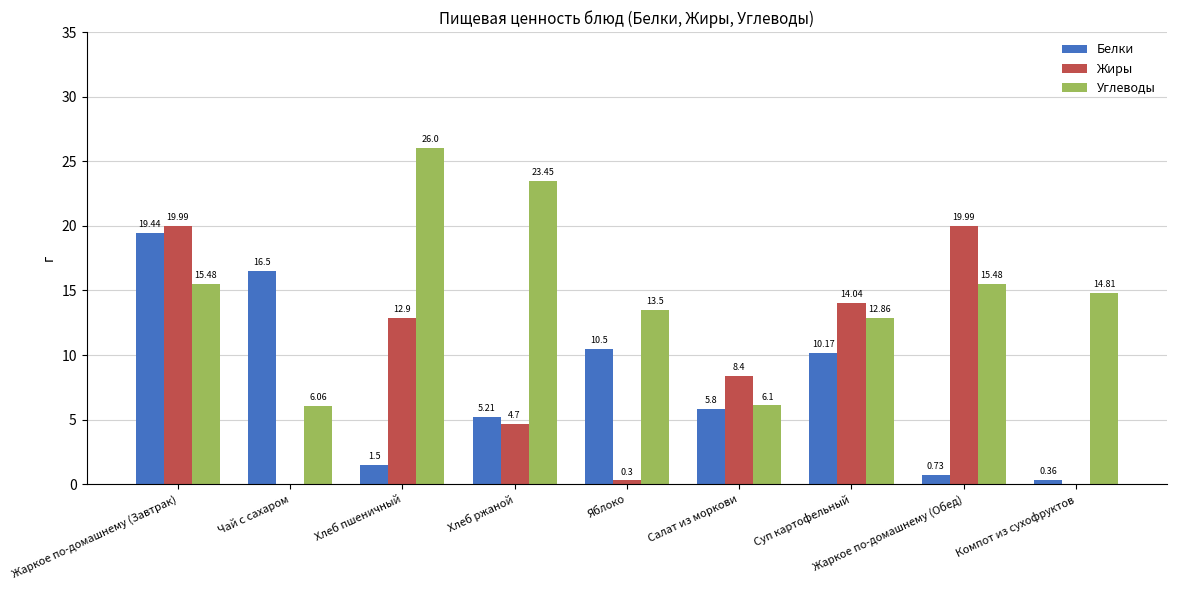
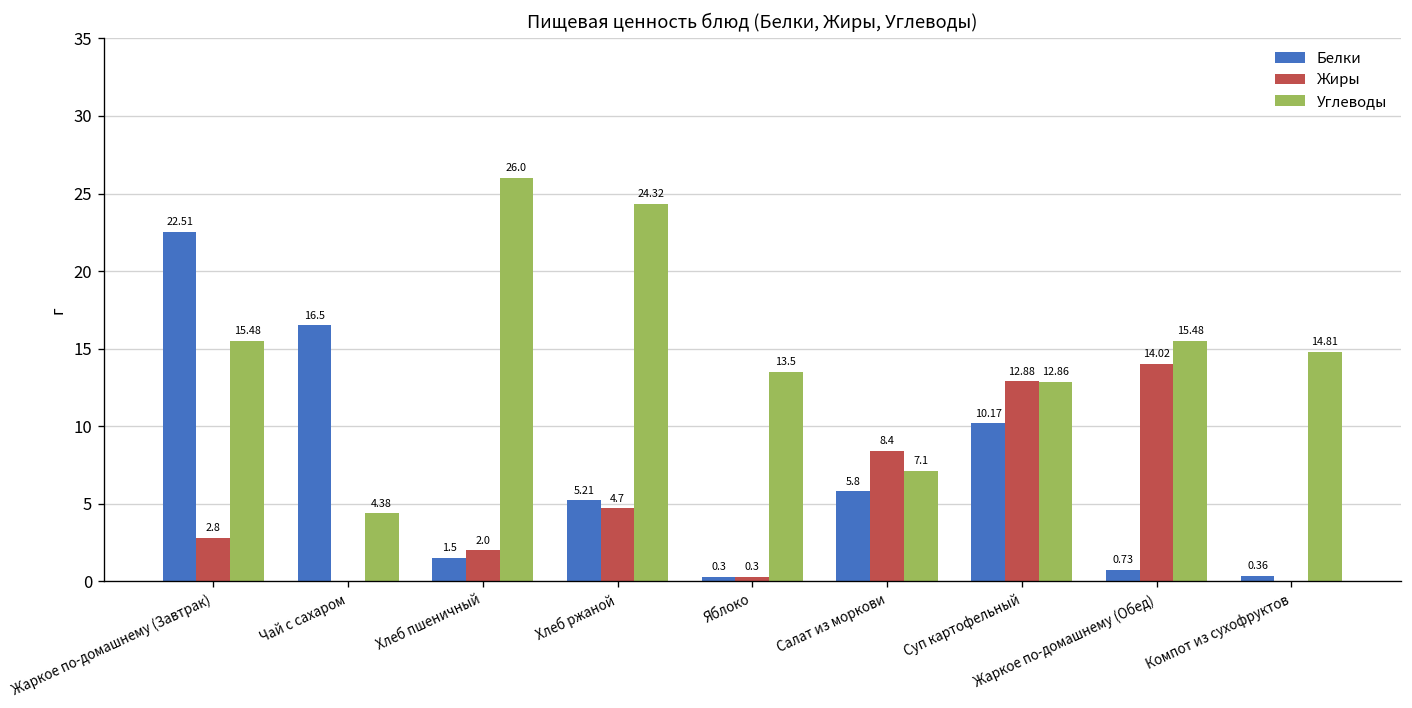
Белки, Жаркое по-домашнему (Завтрак): 19.44 -> 22.51
Жиры, Жаркое по-домашнему (Завтрак): 19.99 -> 2.8
Углеводы, Чай с сахаром: 6.06 -> 4.38
Жиры, Хлеб пшеничный: 12.9 -> 2.0
Углеводы, Хлеб ржаной: 23.45 -> 24.32
Белки, Яблоко: 10.5 -> 0.3
Углеводы, Салат из моркови: 6.1 -> 7.1
Жиры, Суп картофельный: 14.04 -> 12.88
Жиры, Жаркое по-домашнему (Обед): 19.99 -> 14.02
